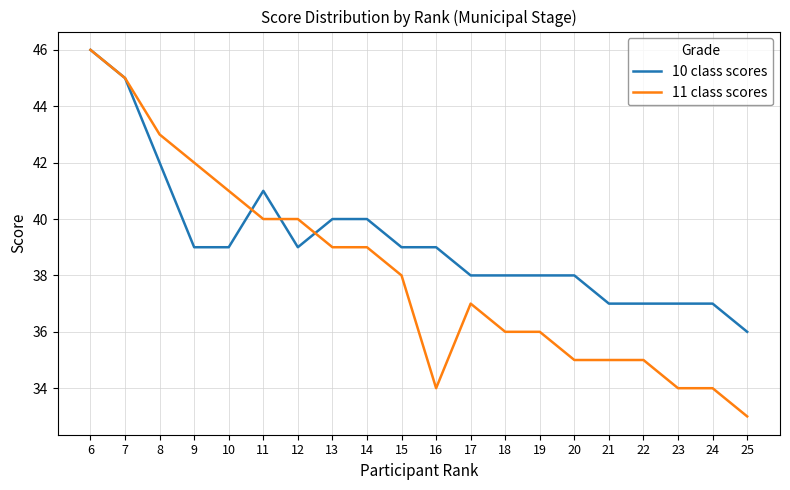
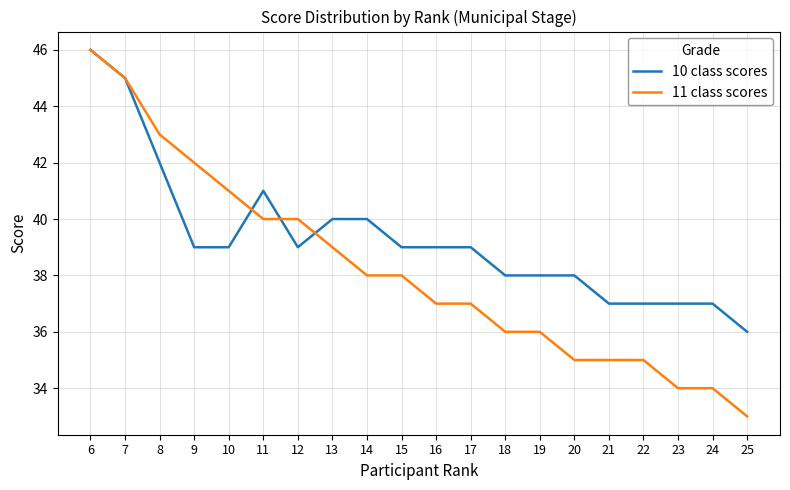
11 class scores, 14: 39 -> 38
11 class scores, 16: 34 -> 37
10 class scores, 17: 38 -> 39
